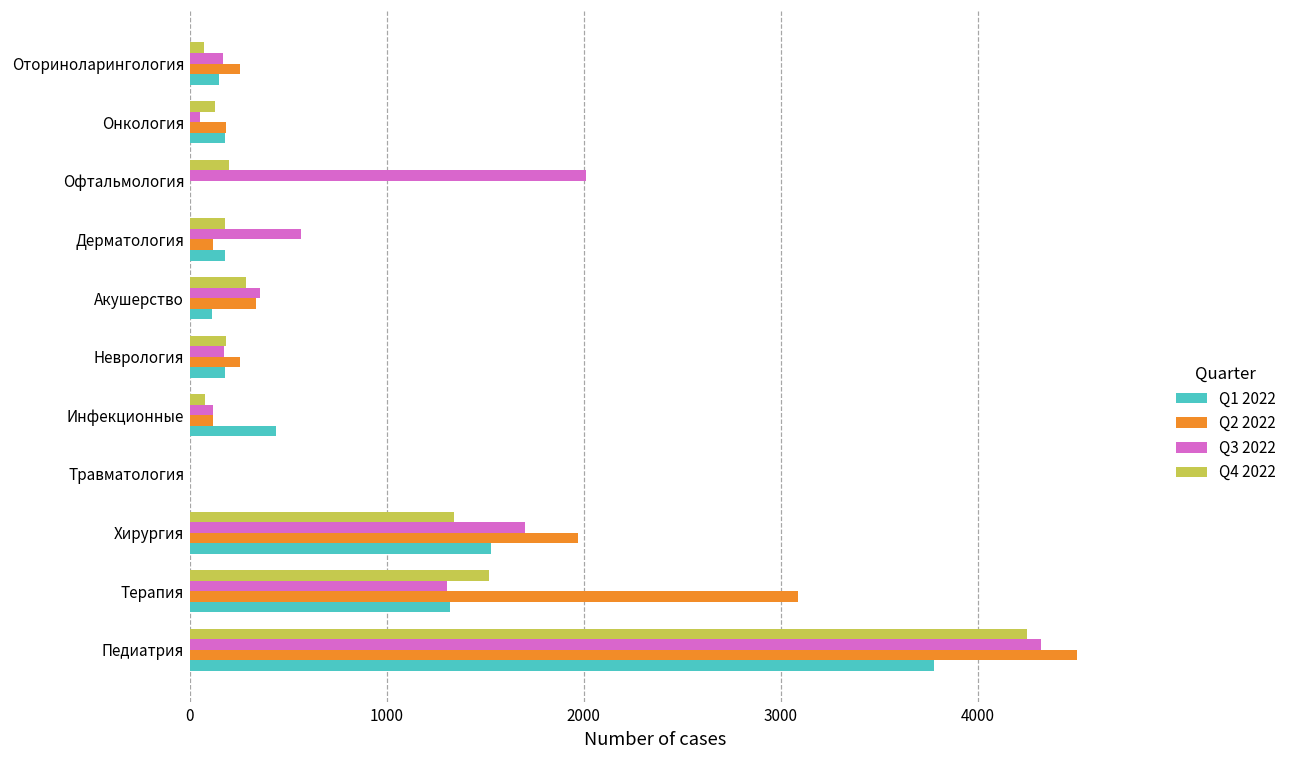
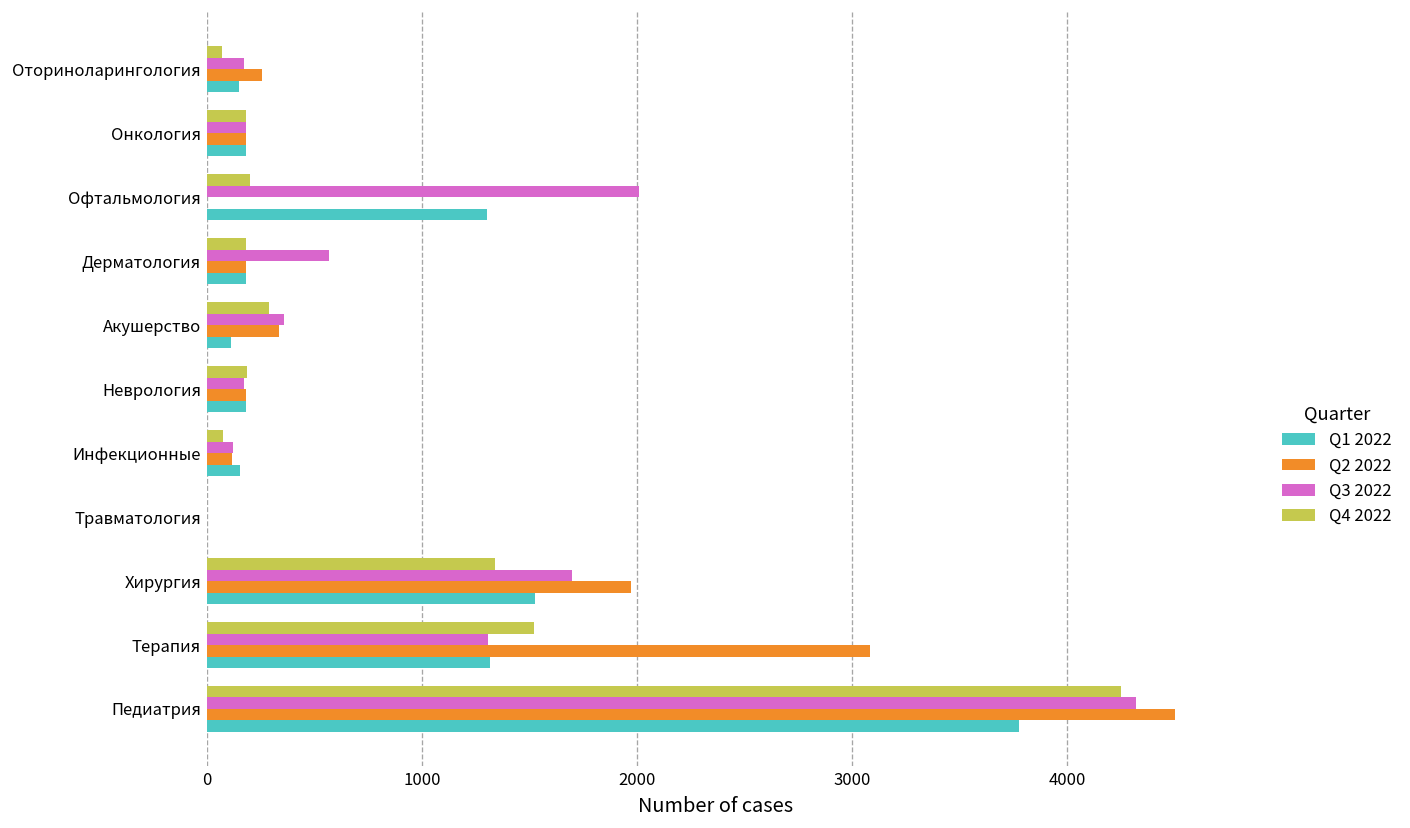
Q4 2022, Онкология: 130 -> 180
Q3 2022, Онкология: 50 -> 180
Q1 2022, Офтальмология: 0 -> 1300
Q2 2022, Дерматология: 120 -> 180
Q2 2022, Неврология: 260 -> 180
Q1 2022, Инфекционные: 440 -> 160
